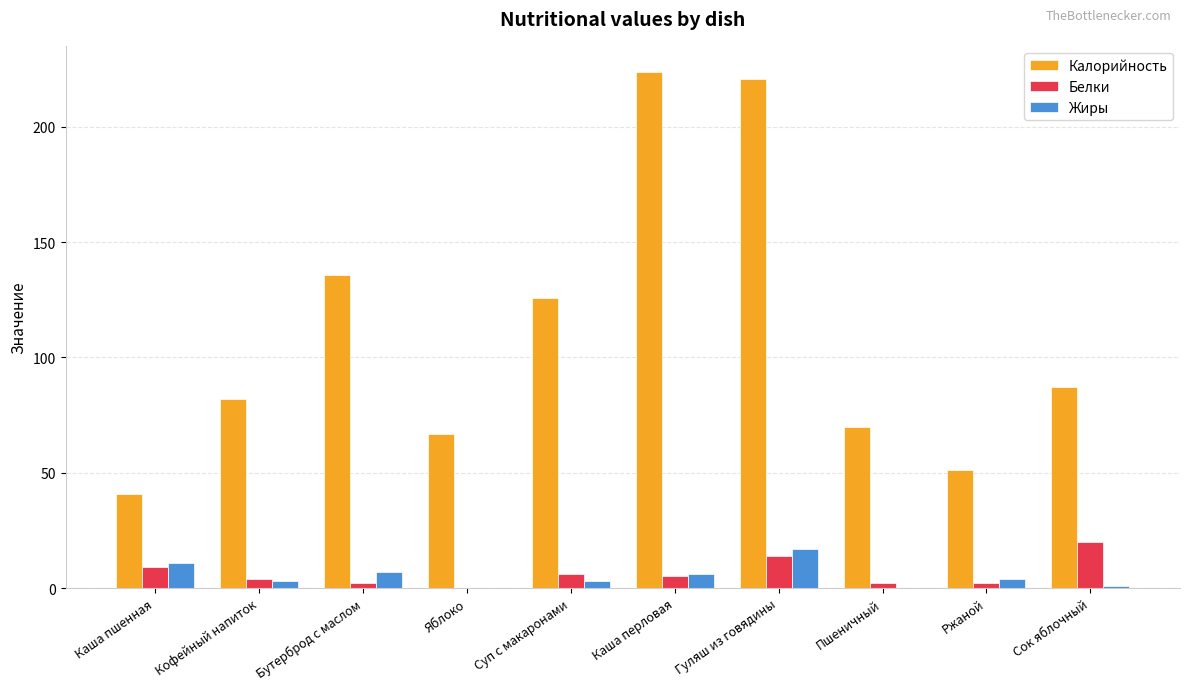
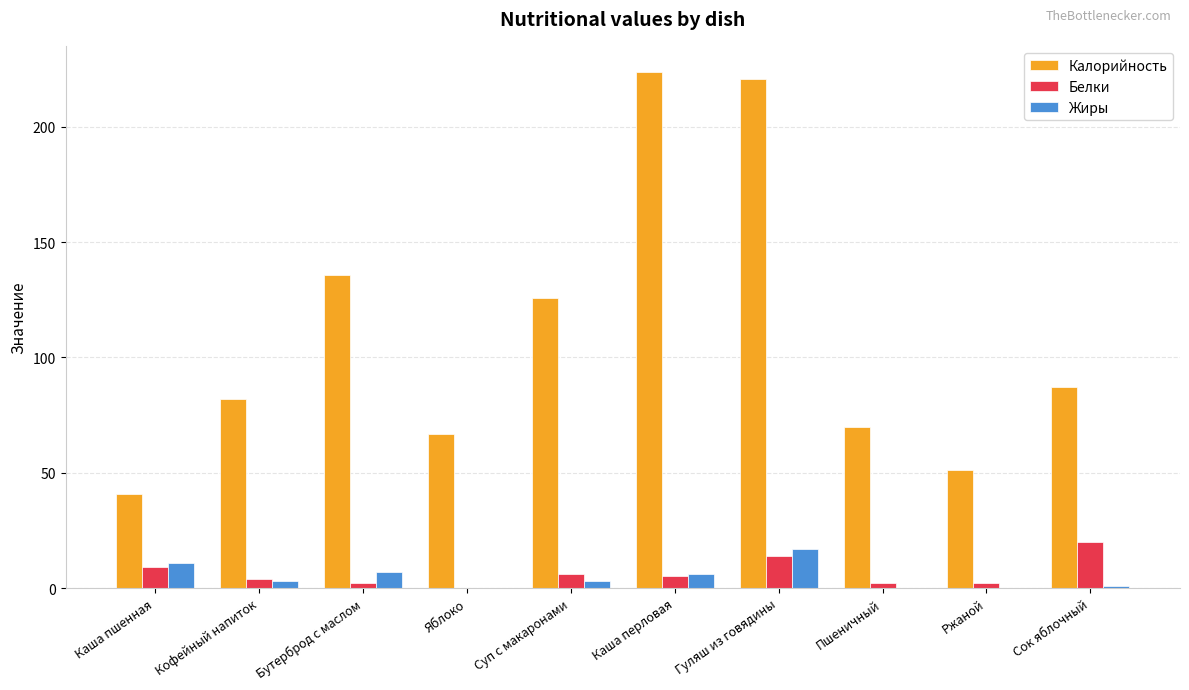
Жиры, Ржаной: 4 -> 0
